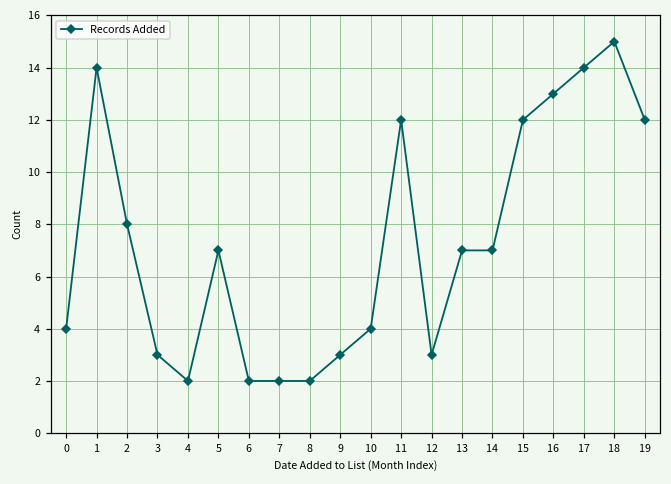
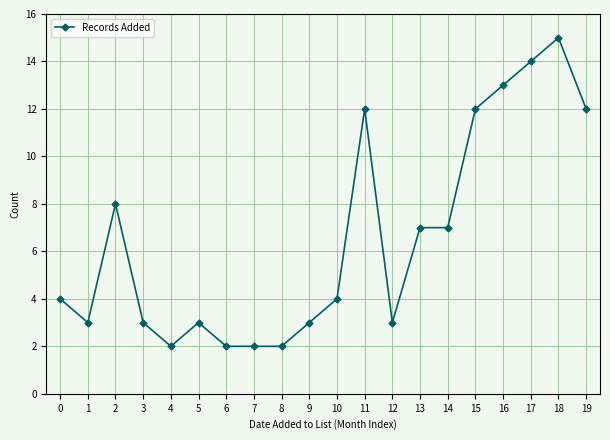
1: 14 -> 3
5: 7 -> 3
